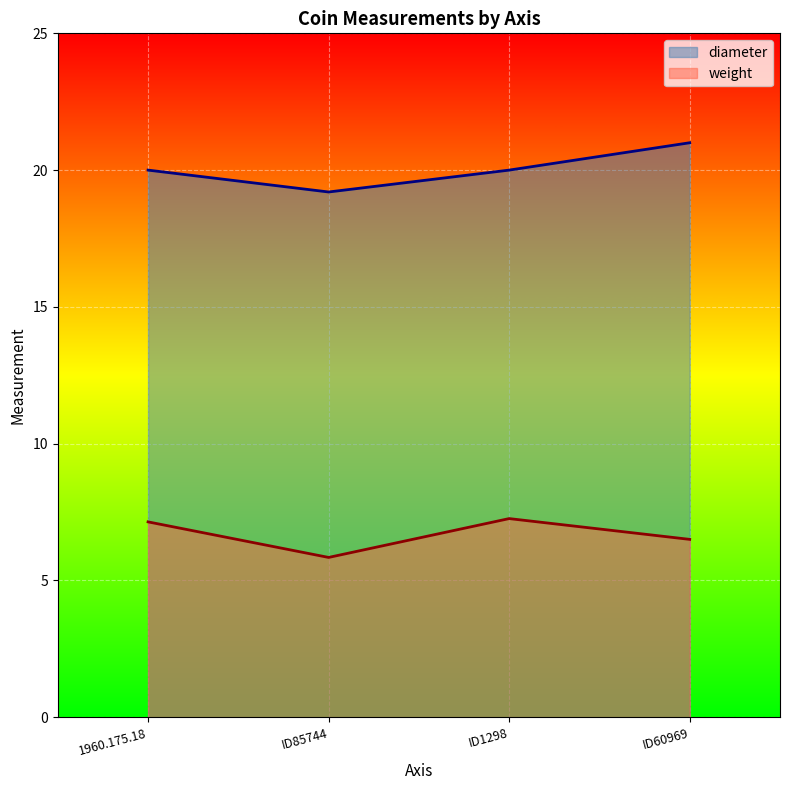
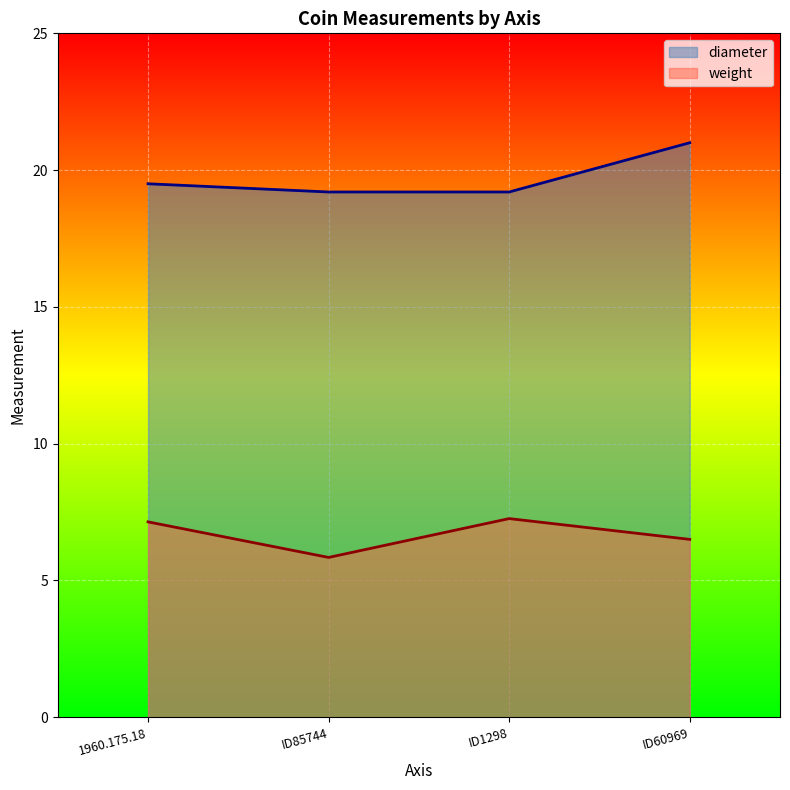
diameter, 1960.175.18: 20.0 -> 19.5
diameter, ID1298: 20.0 -> 19.2
